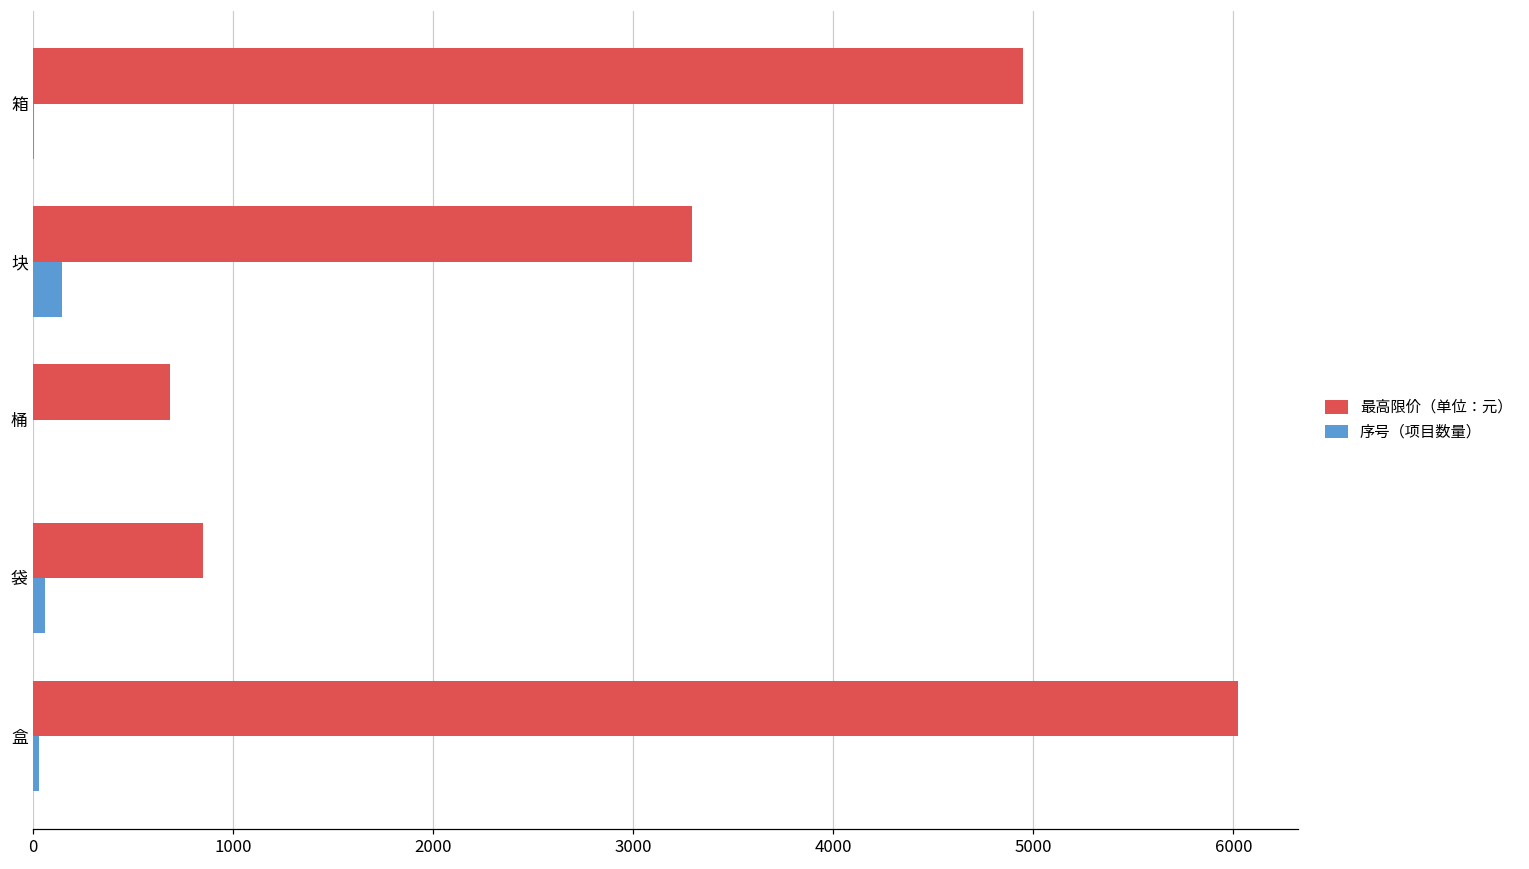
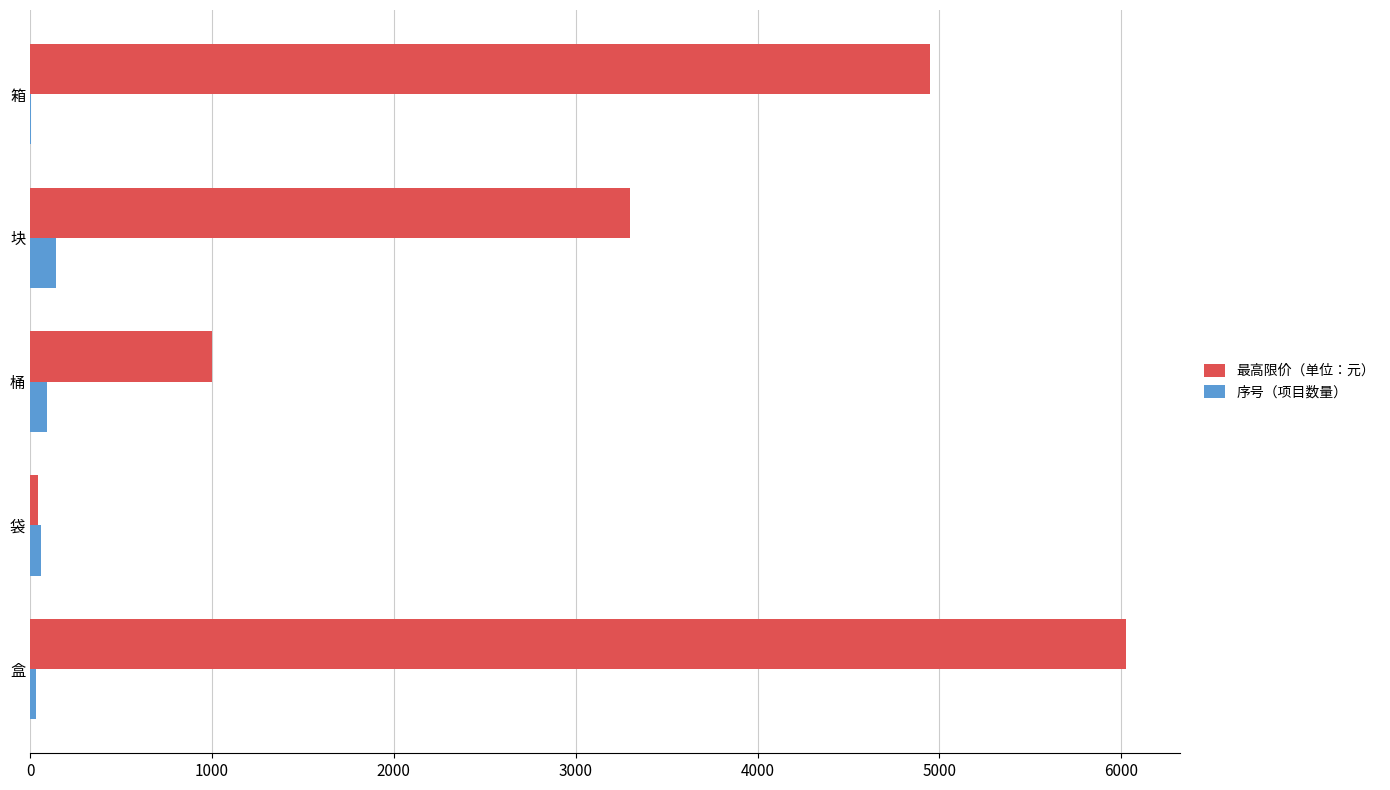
最高限价（单位：元）, 桶: 680 -> 1000
序号（项目数量）, 桶: 0 -> 90
最高限价（单位：元）, 袋: 850 -> 40
